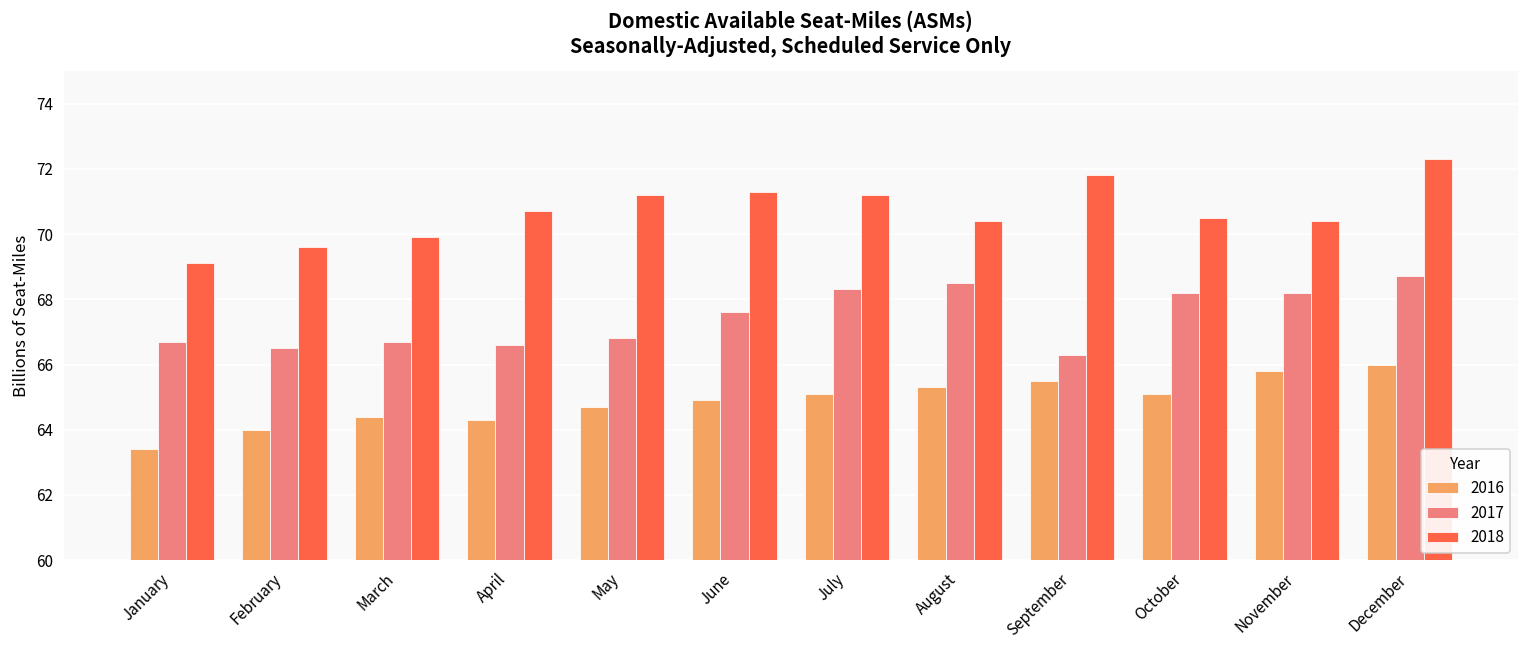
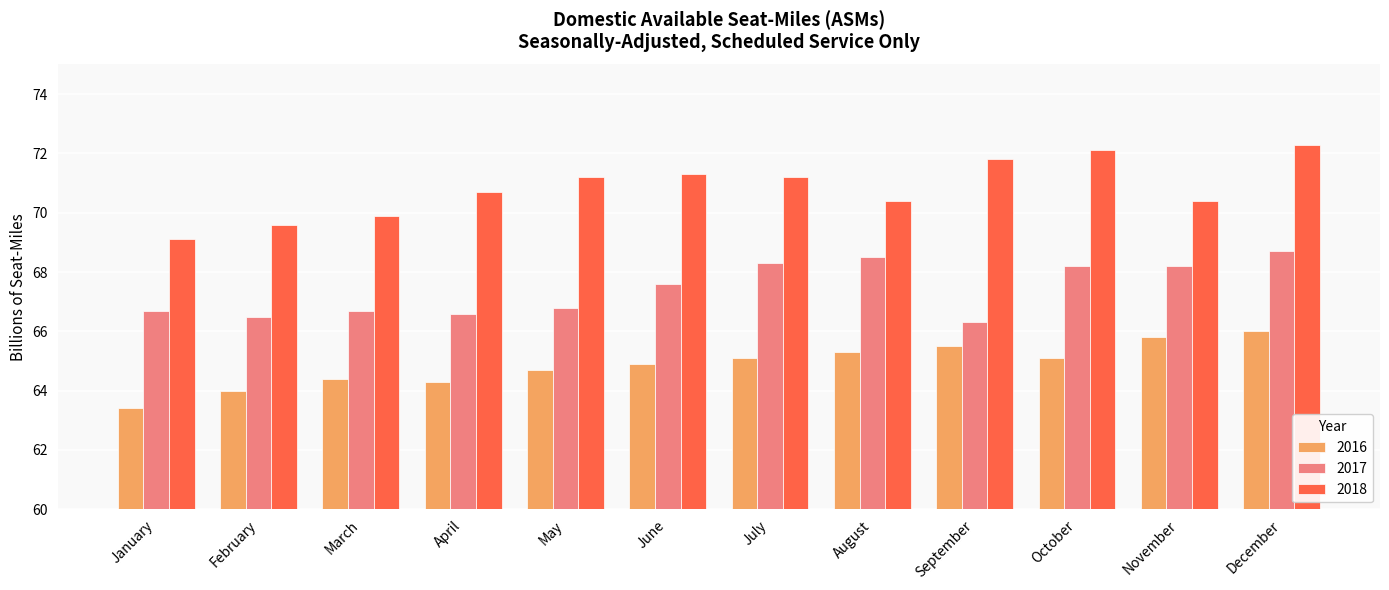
2018, October: 70.5 -> 72.1
